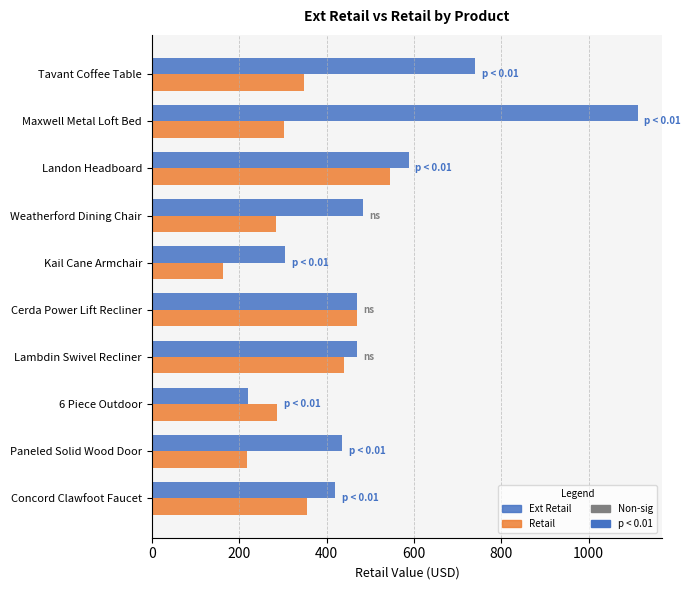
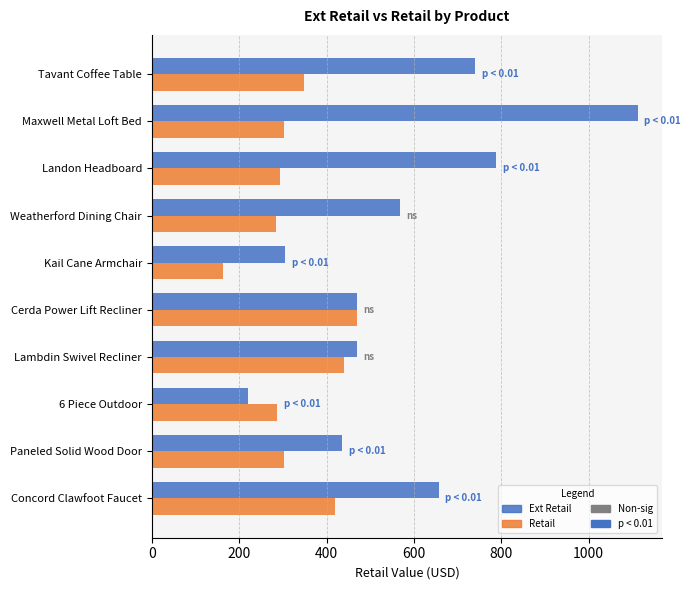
Ext Retail, Landon Headboard: 590 -> 790
Retail, Landon Headboard: 540 -> 290
Ext Retail, Weatherford Dining Chair: 480 -> 570
Retail, Paneled Solid Wood Door: 220 -> 300
Ext Retail, Concord Clawfoot Faucet: 420 -> 660
Retail, Concord Clawfoot Faucet: 360 -> 420
